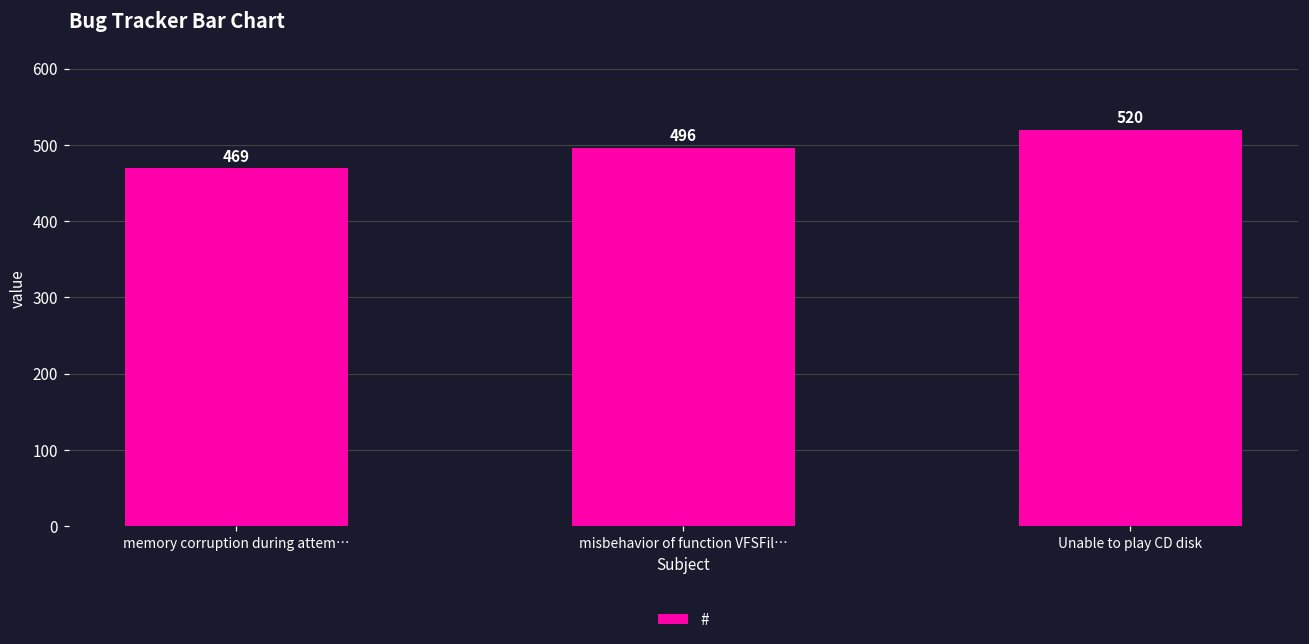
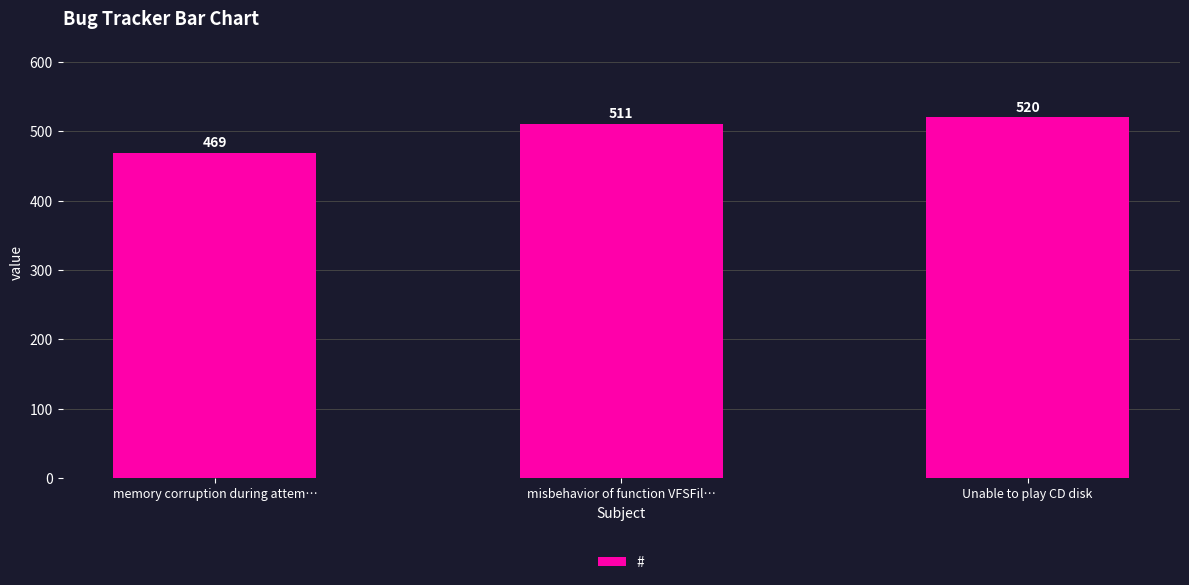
misbehavior of function VFSFil…: 496 -> 511
